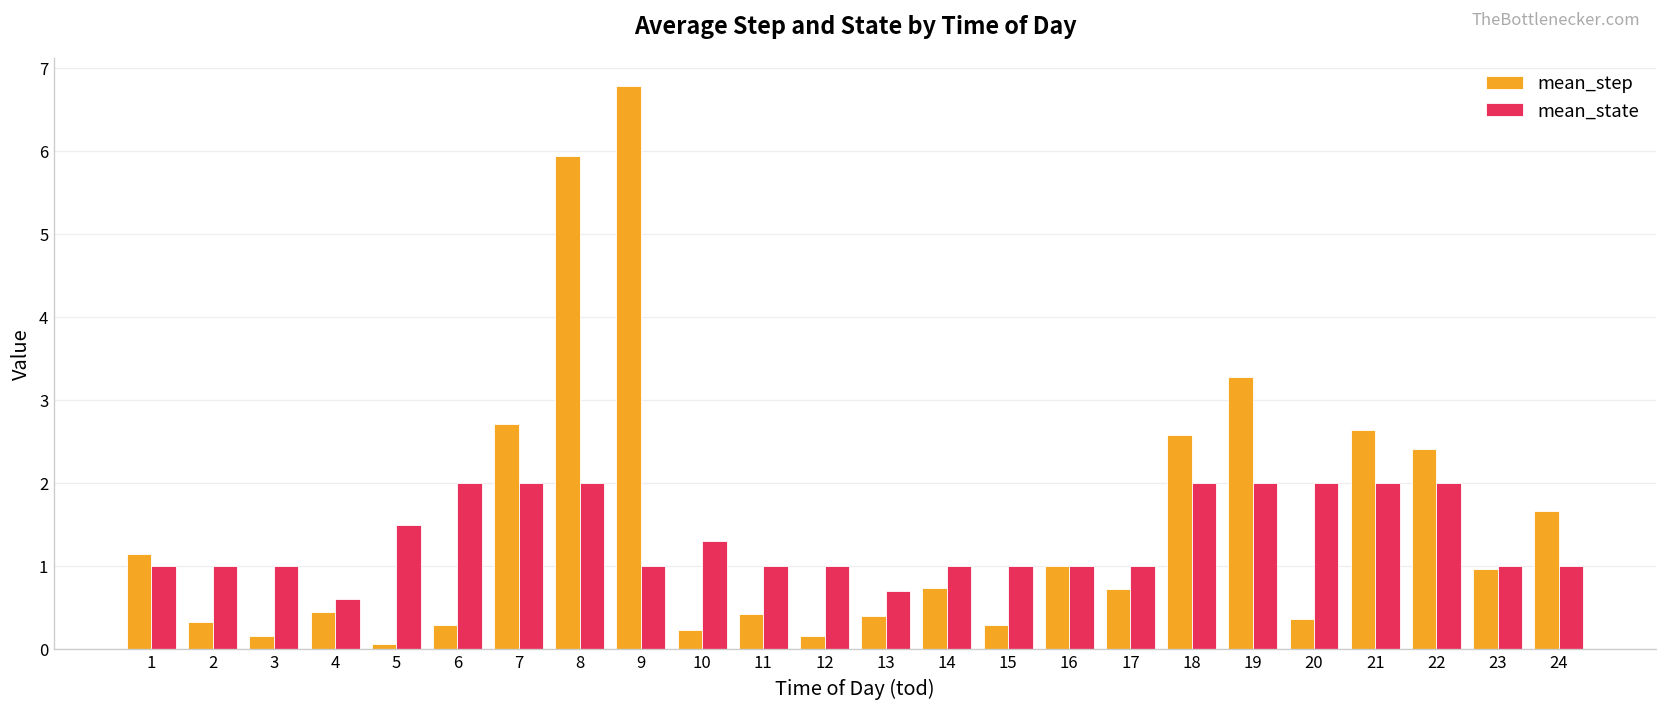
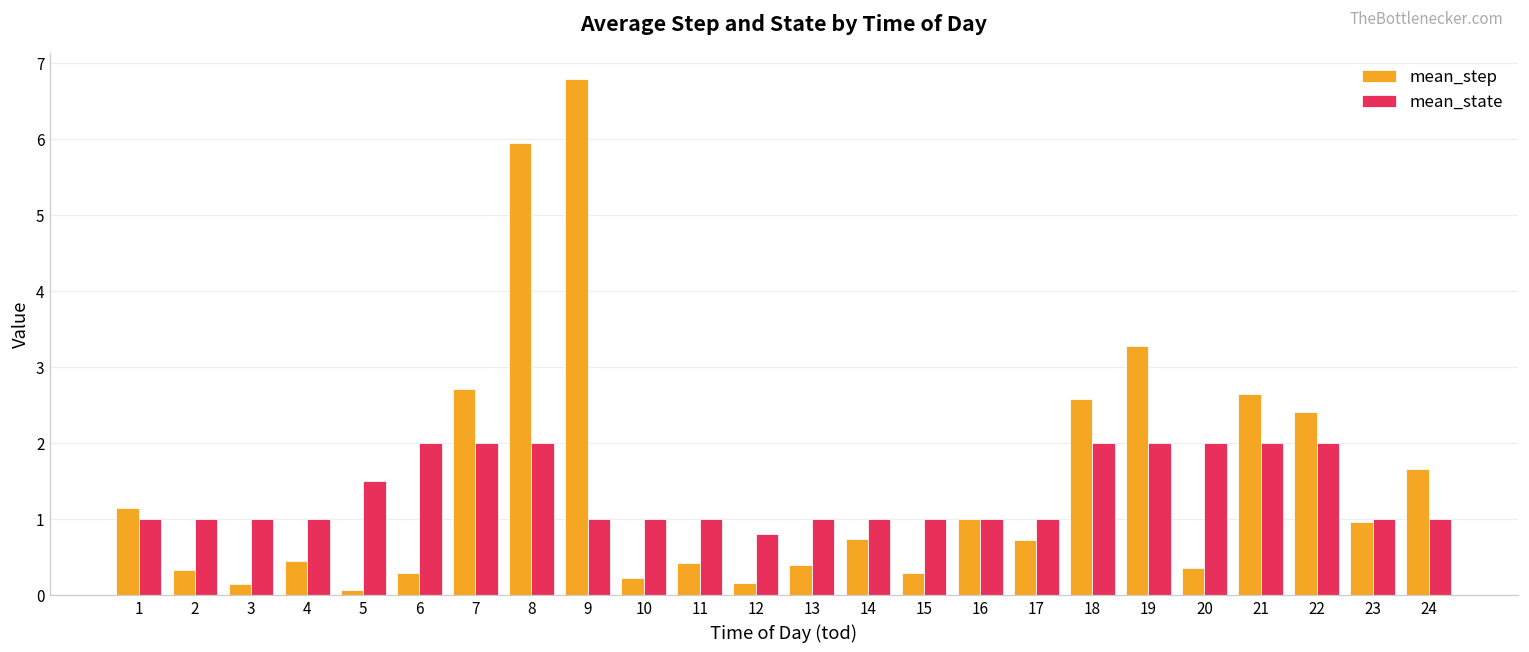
mean_state, 4: 0.6 -> 1.0
mean_state, 10: 1.3 -> 1.0
mean_state, 12: 1.0 -> 0.8
mean_state, 13: 0.7 -> 1.0
